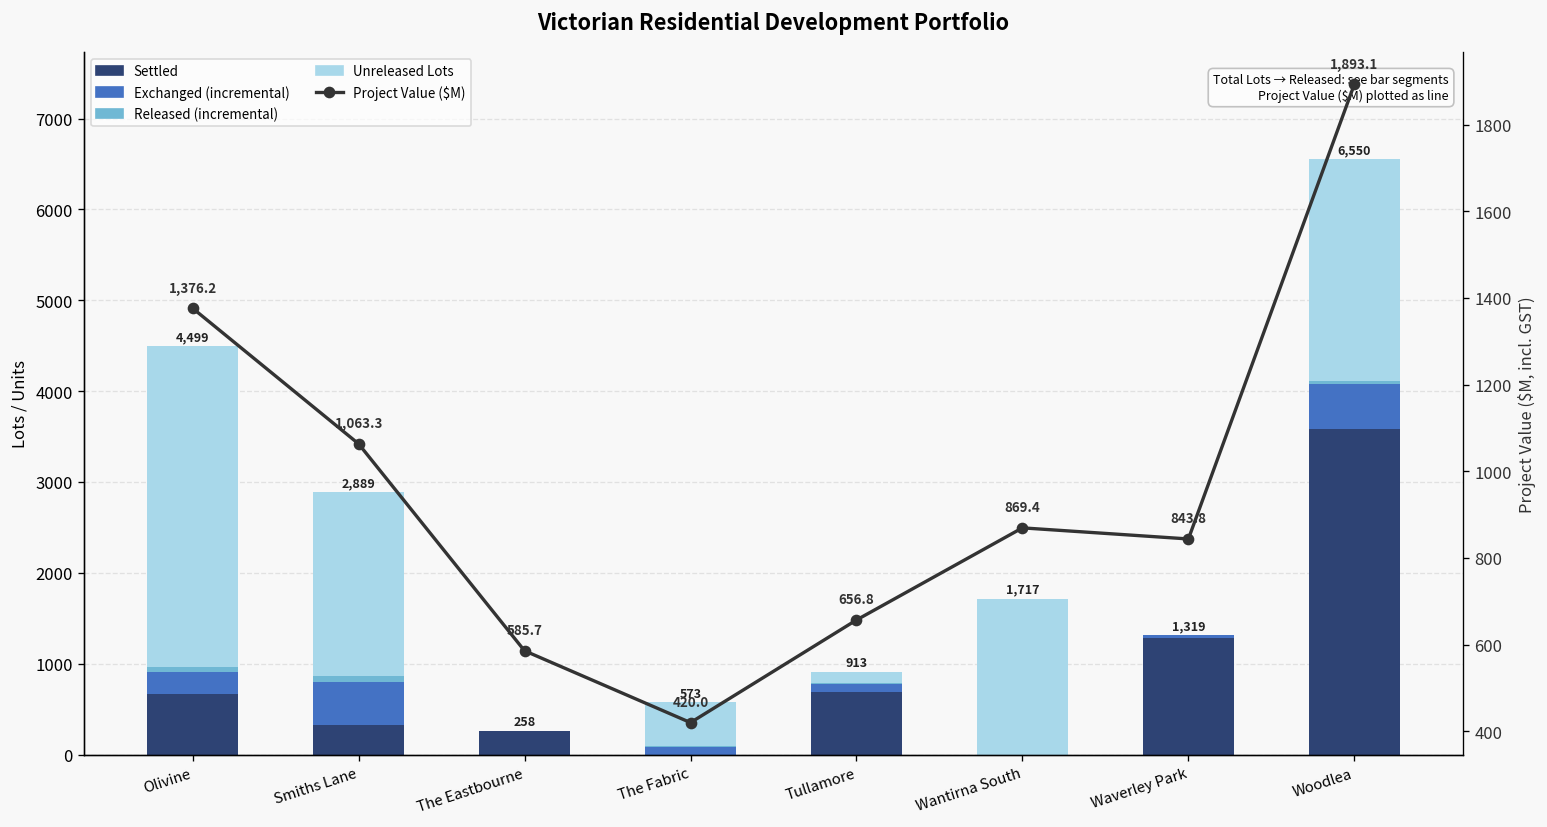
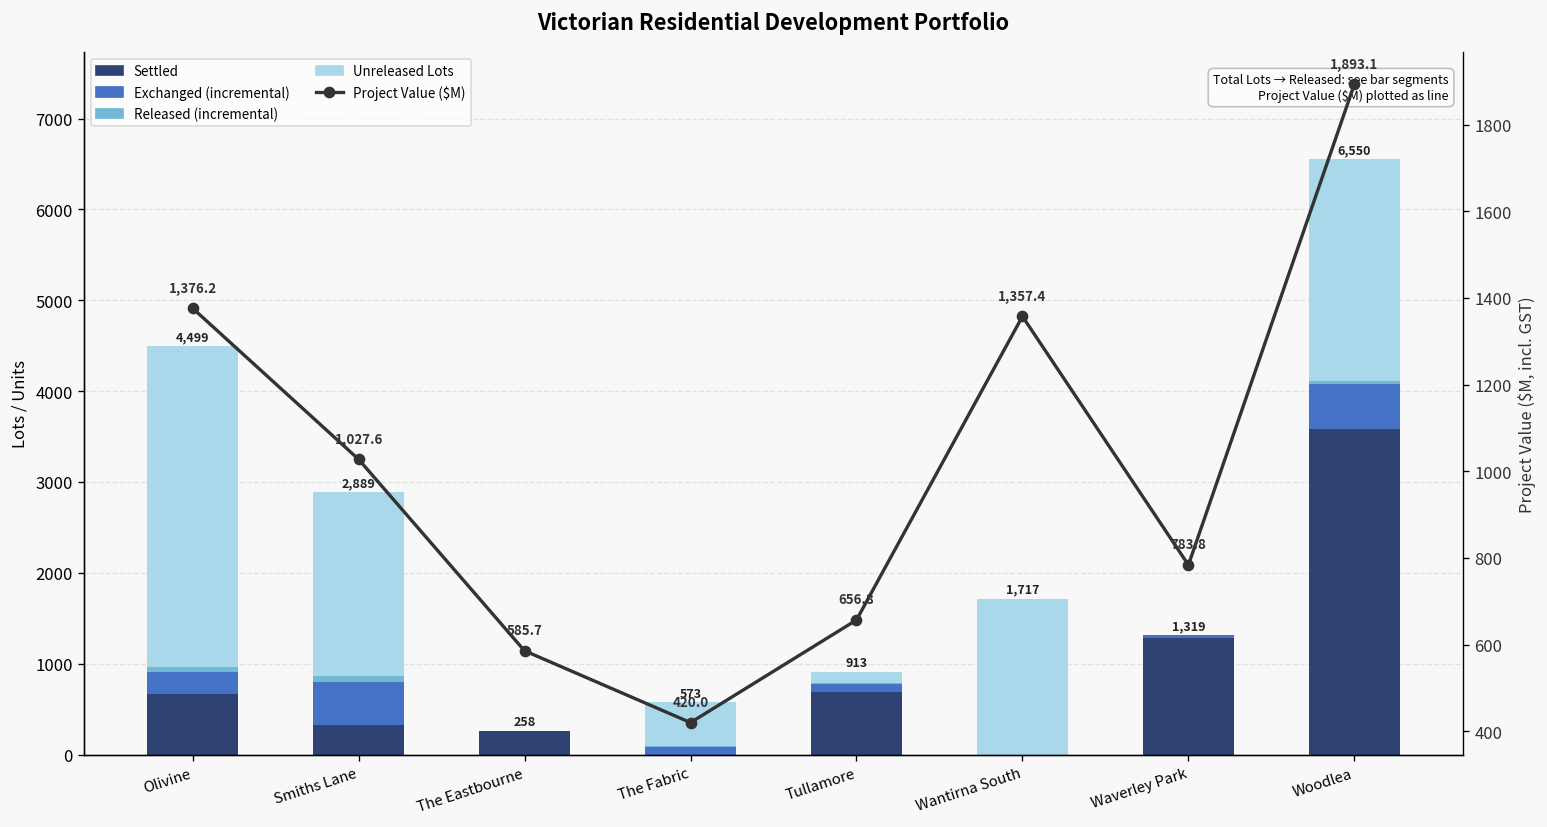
Project Value ($M), Smiths Lane: 1,063.3 -> 1,027.6
Project Value ($M), Wantirna South: 869.4 -> 1,357.4
Project Value ($M), Waverley Park: 843.8 -> 783.8
